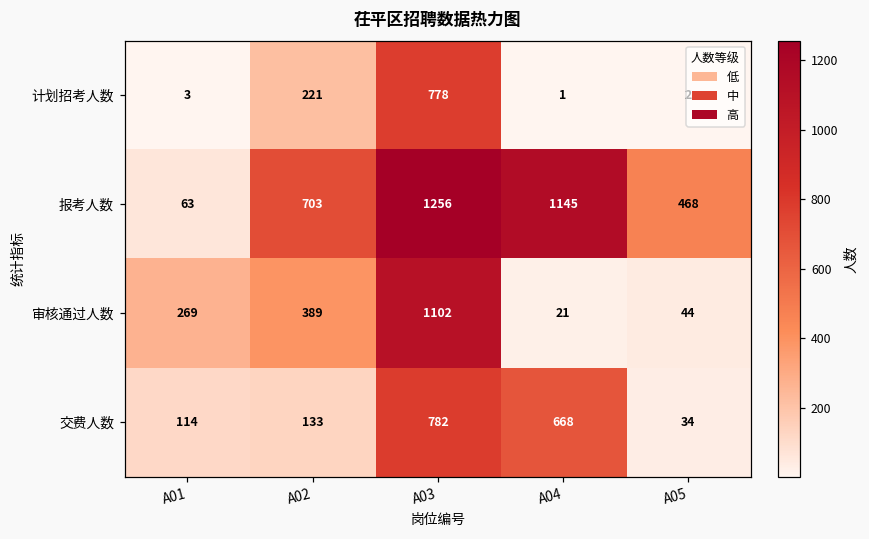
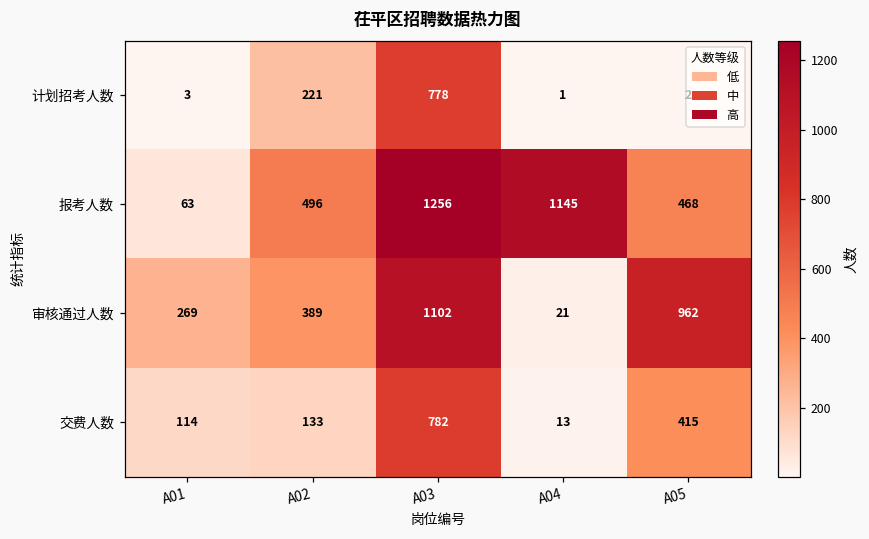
报考人数, A02: 703 -> 496
审核通过人数, A05: 44 -> 962
交费人数, A04: 668 -> 13
交费人数, A05: 34 -> 415
